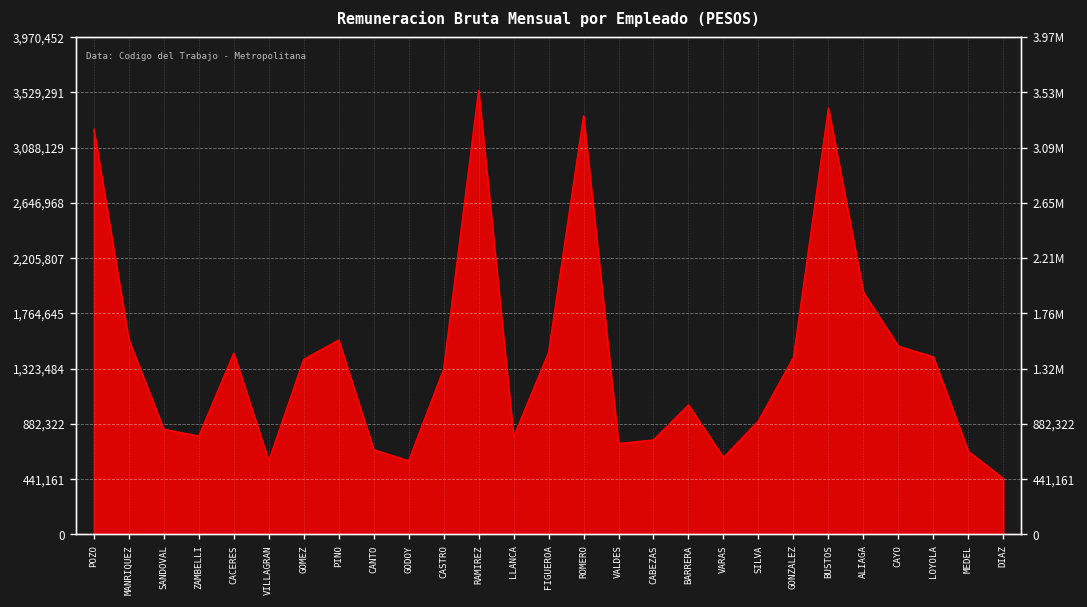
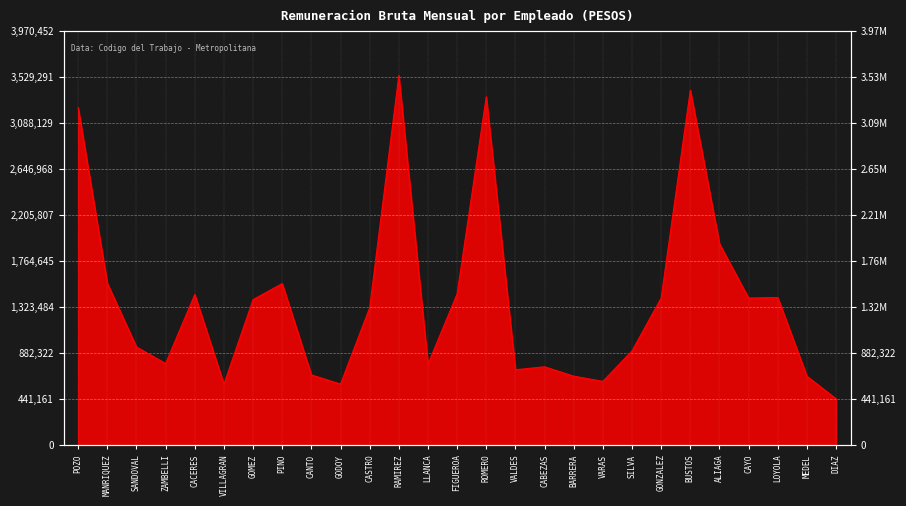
SANDOVAL: 840,000 -> 940,000
BARRERA: 1,030,000 -> 660,000
CAYO: 1,500,000 -> 1,410,000
